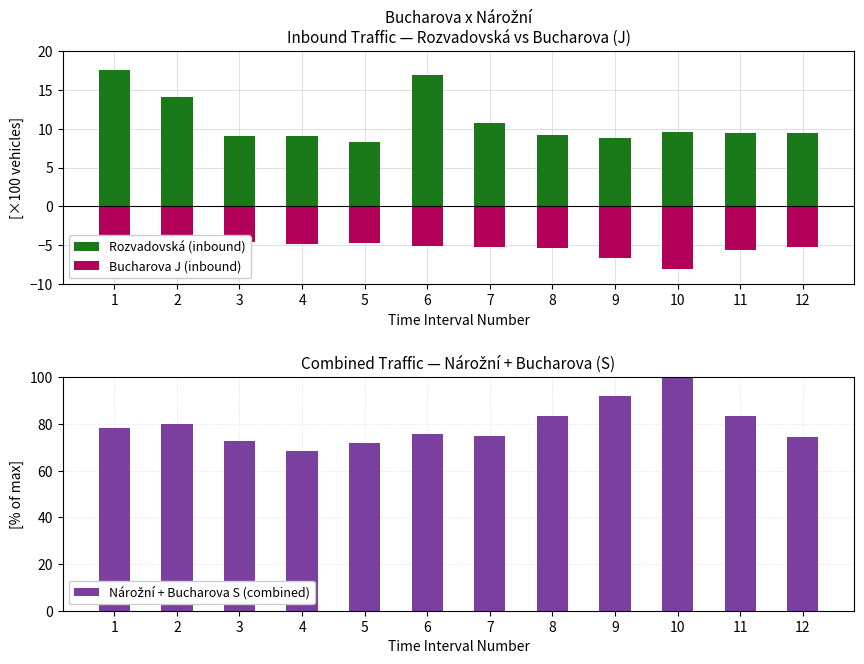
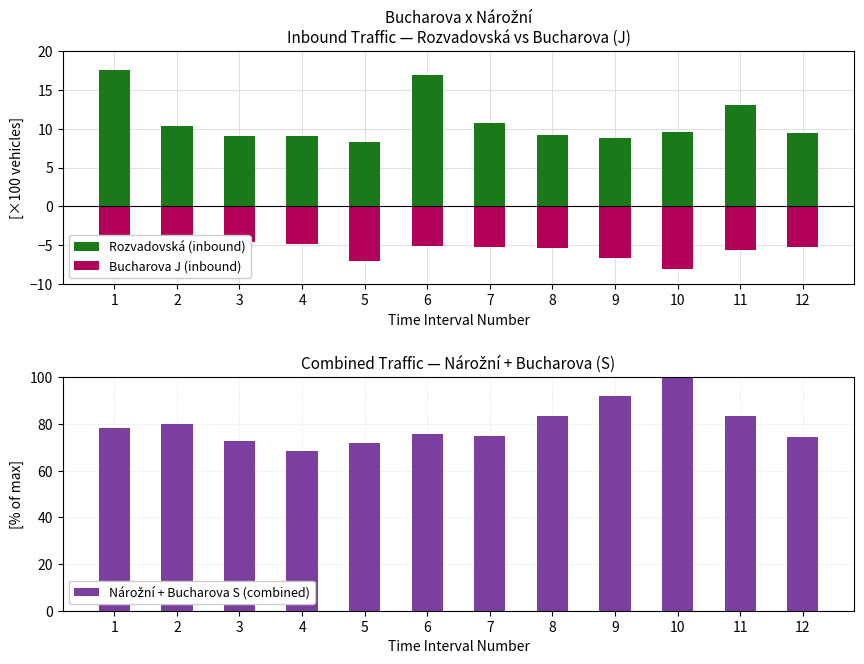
Bucharova x Nárožní Inbound Traffic — Rozvadovská vs Bucharova (J), Rozvadovská (inbound), 2: 14 -> 10
Bucharova x Nárožní Inbound Traffic — Rozvadovská vs Bucharova (J), Bucharova J (inbound), 5: -5 -> -7
Bucharova x Nárožní Inbound Traffic — Rozvadovská vs Bucharova (J), Rozvadovská (inbound), 11: 9 -> 13
